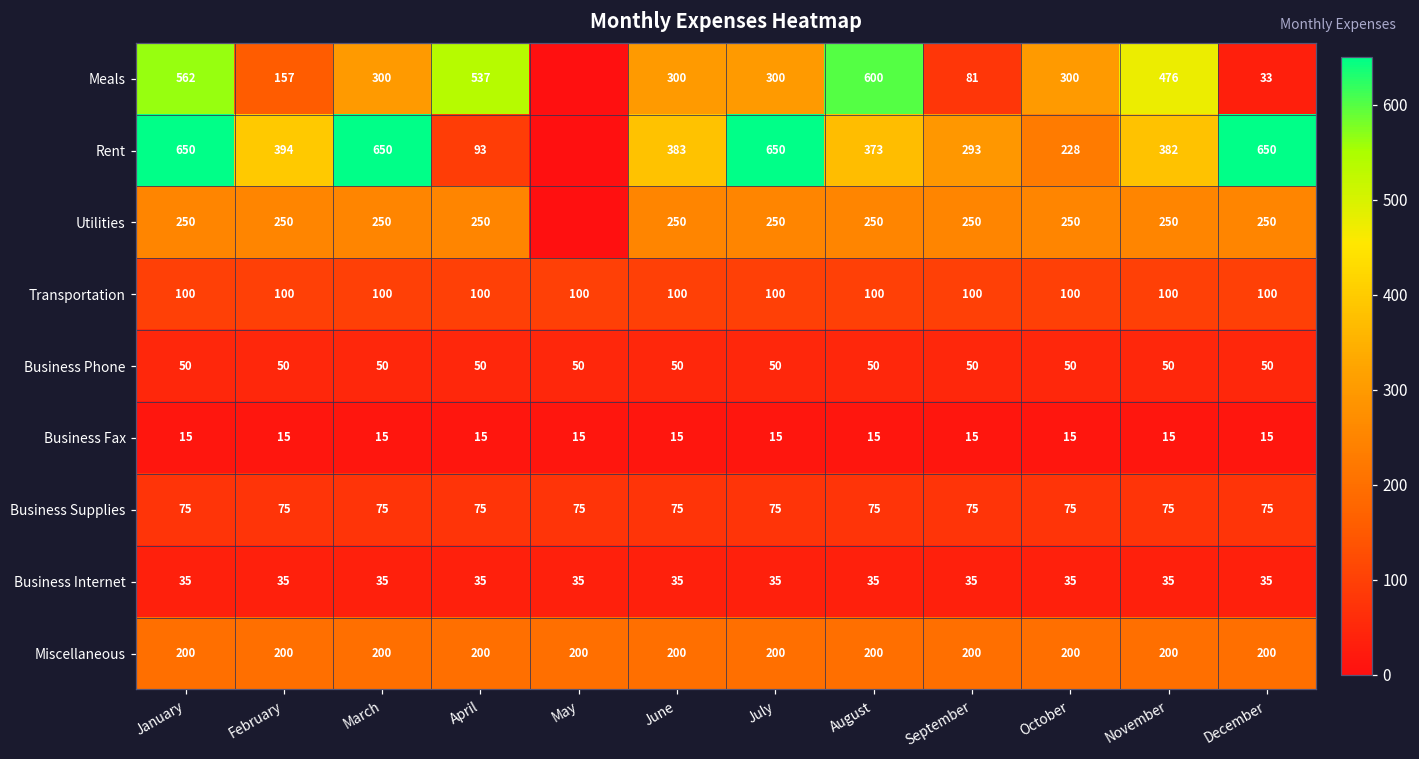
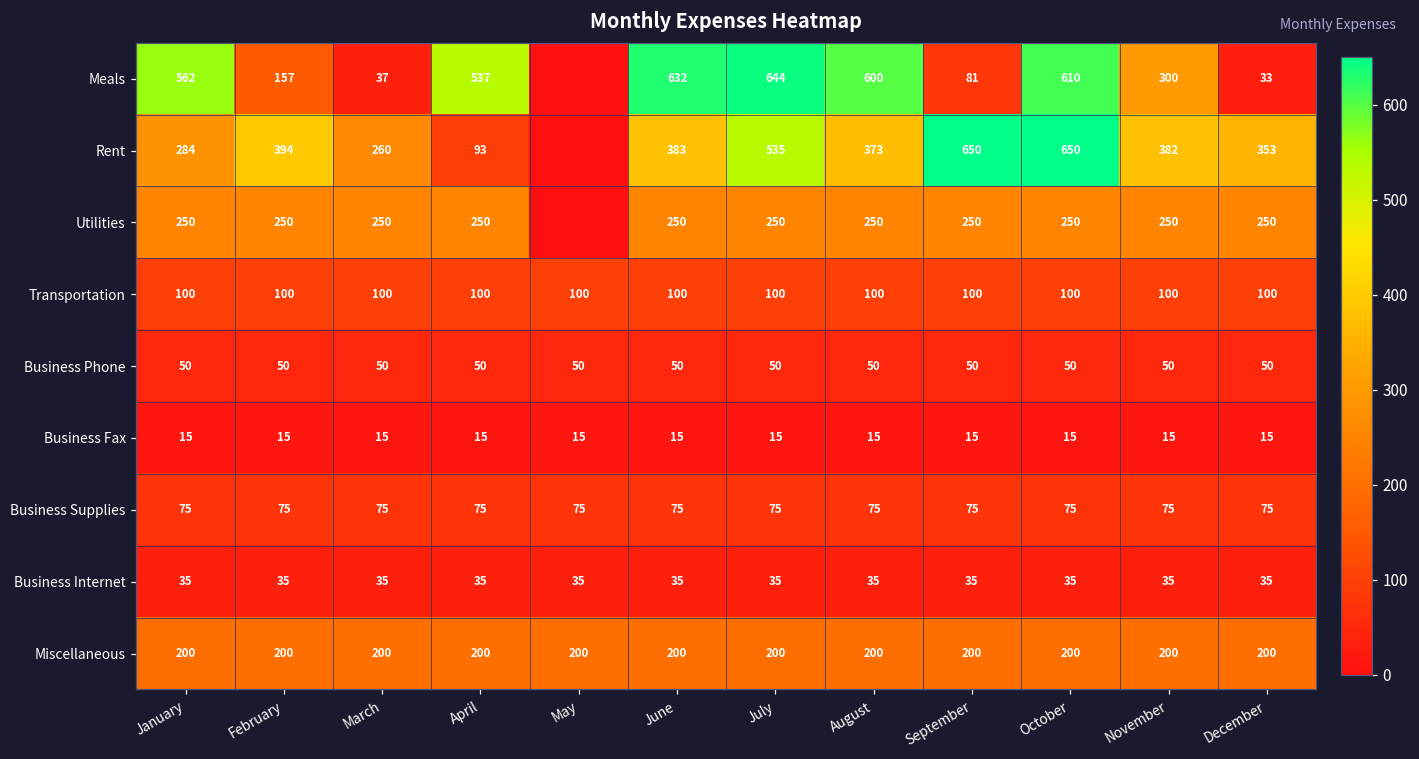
Meals, March: 300 -> 37
Meals, June: 300 -> 632
Meals, July: 300 -> 644
Meals, October: 300 -> 610
Meals, November: 476 -> 300
Rent, January: 650 -> 284
Rent, March: 650 -> 260
Rent, July: 650 -> 535
Rent, September: 293 -> 650
Rent, October: 228 -> 650
Rent, December: 650 -> 353
